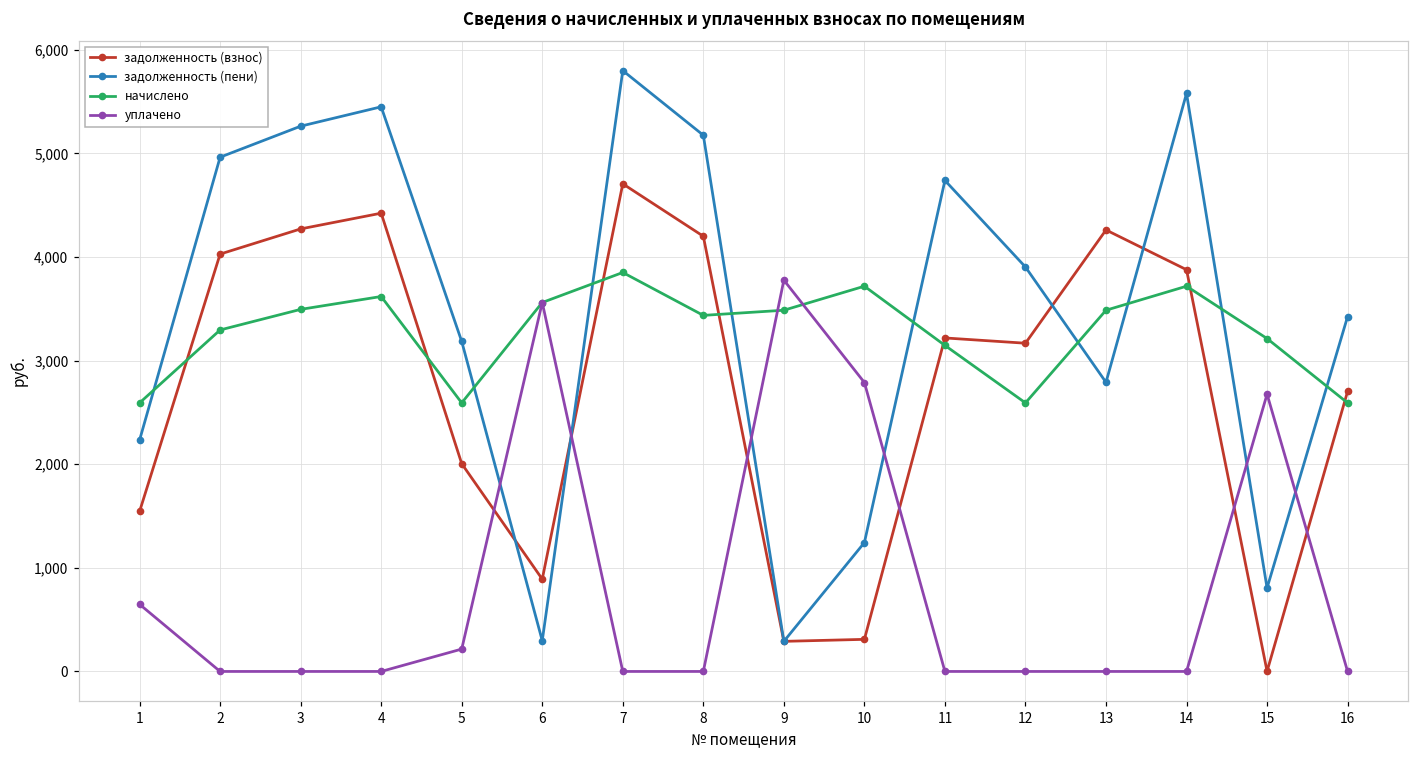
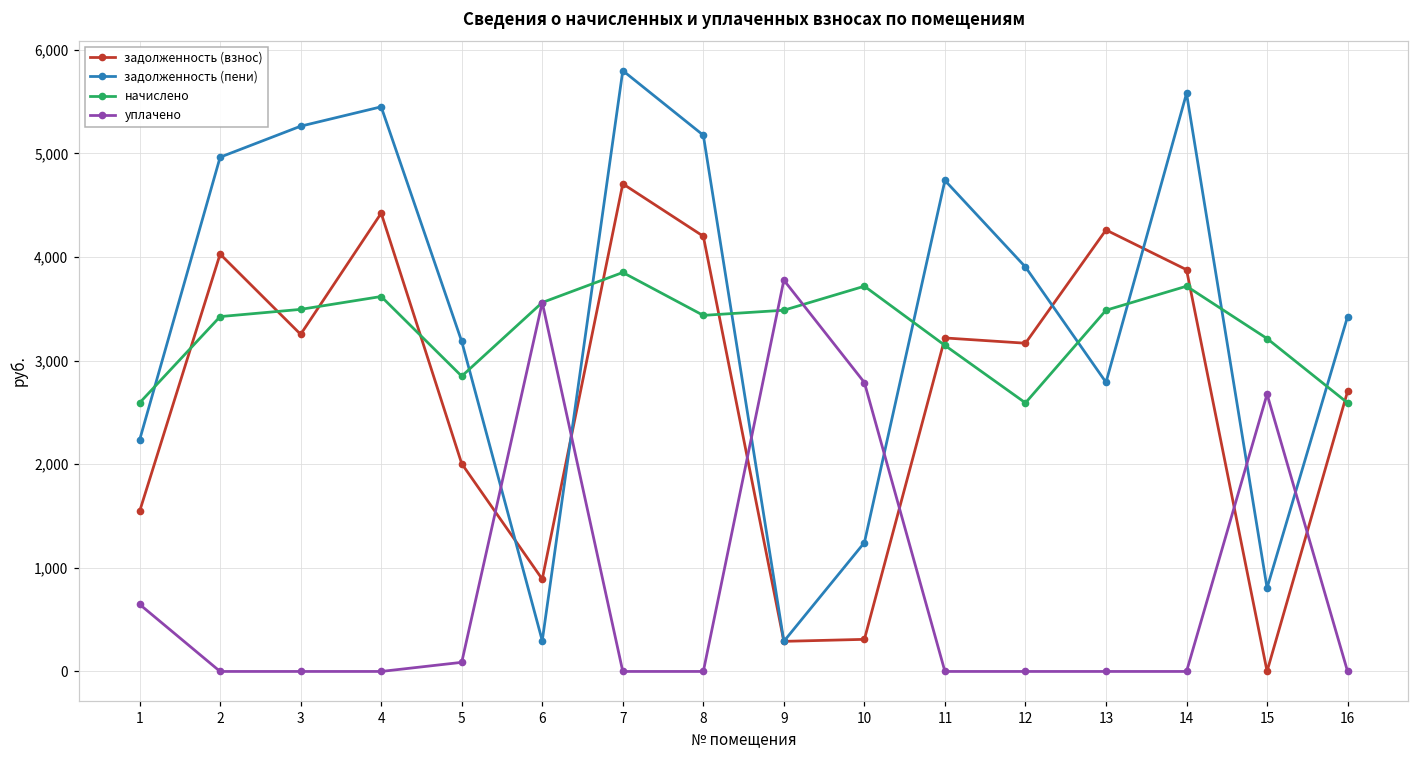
начислено, 2: 3,300 -> 3,400
задолженность (взнос), 3: 4,300 -> 3,300
начислено, 5: 2,600 -> 2,800
уплачено, 5: 200 -> 100
